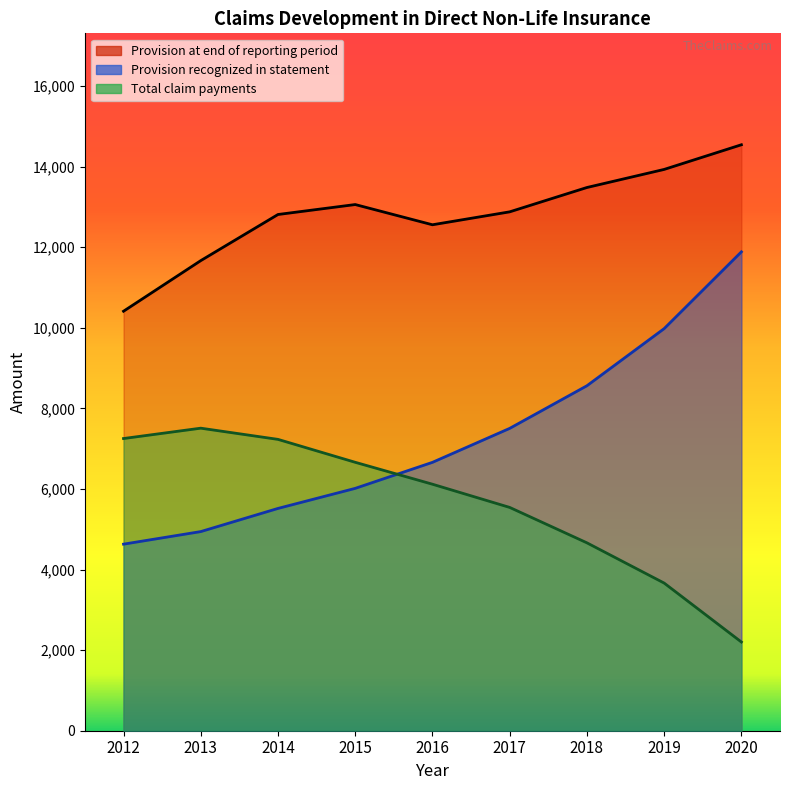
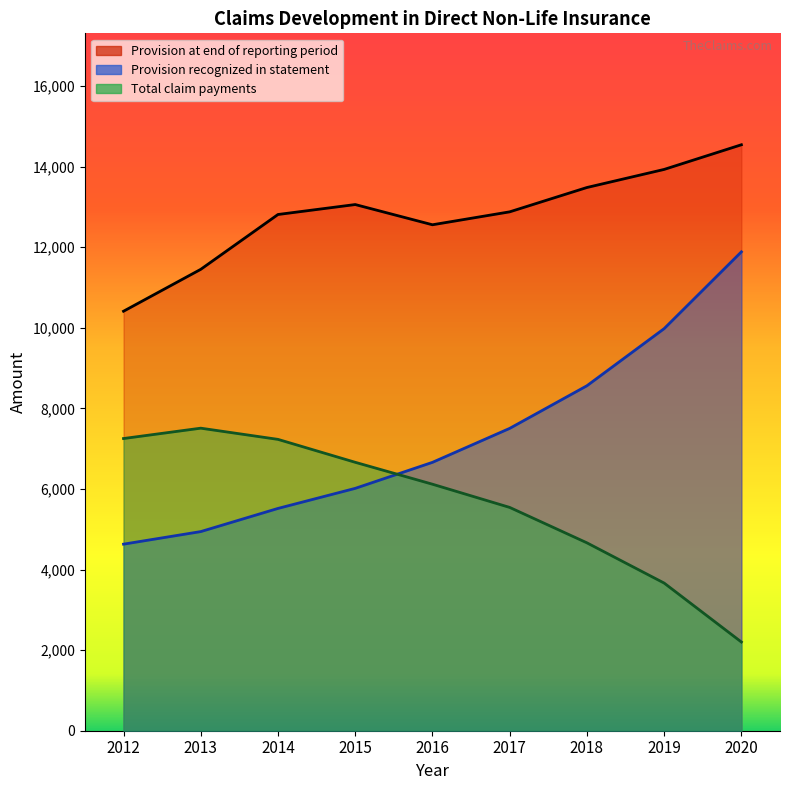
Provision at end of reporting period, 2013: 11,700 -> 11,500
